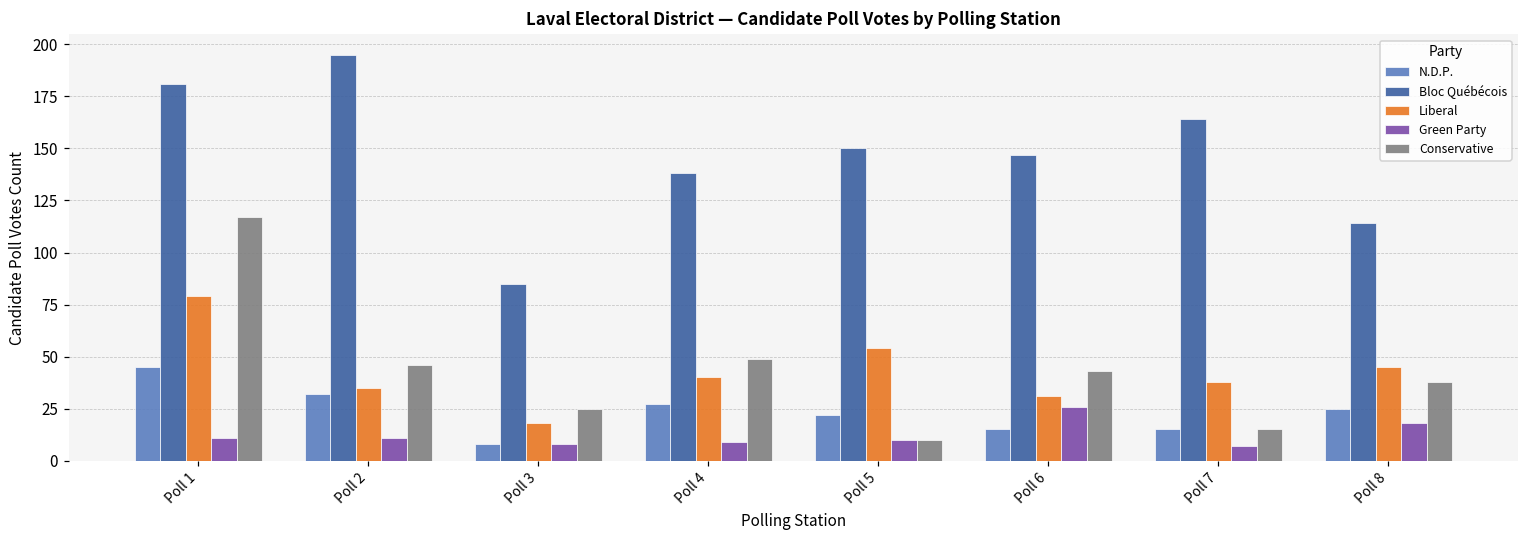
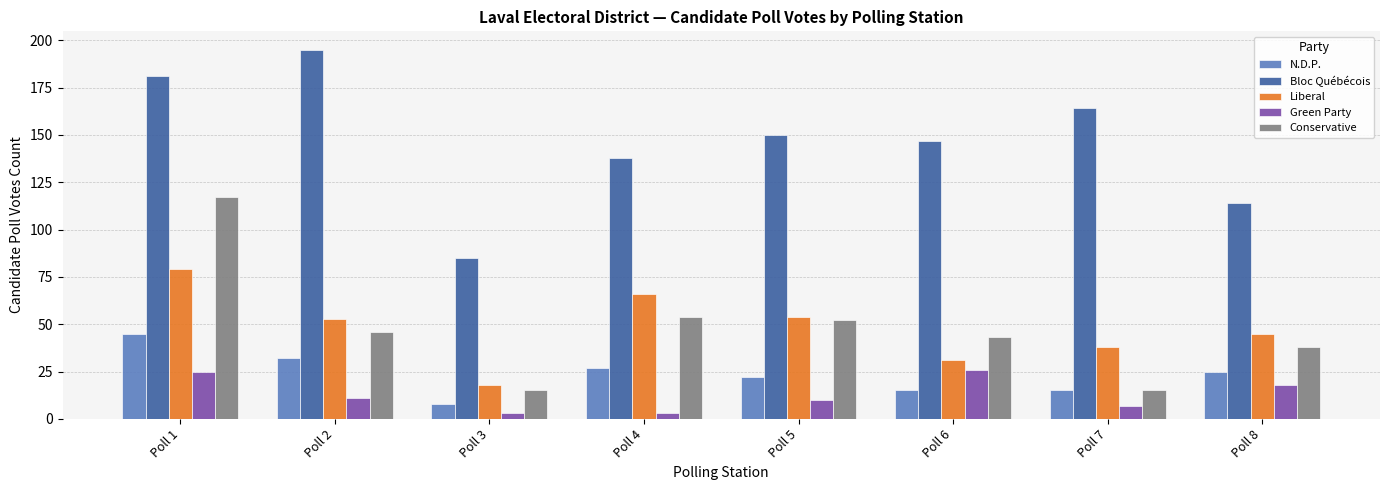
Green Party, Poll 1: 11 -> 25
Liberal, Poll 2: 35 -> 53
Green Party, Poll 3: 8 -> 3
Conservative, Poll 3: 25 -> 15
Liberal, Poll 4: 40 -> 66
Green Party, Poll 4: 9 -> 3
Conservative, Poll 4: 49 -> 54
Conservative, Poll 5: 10 -> 52
